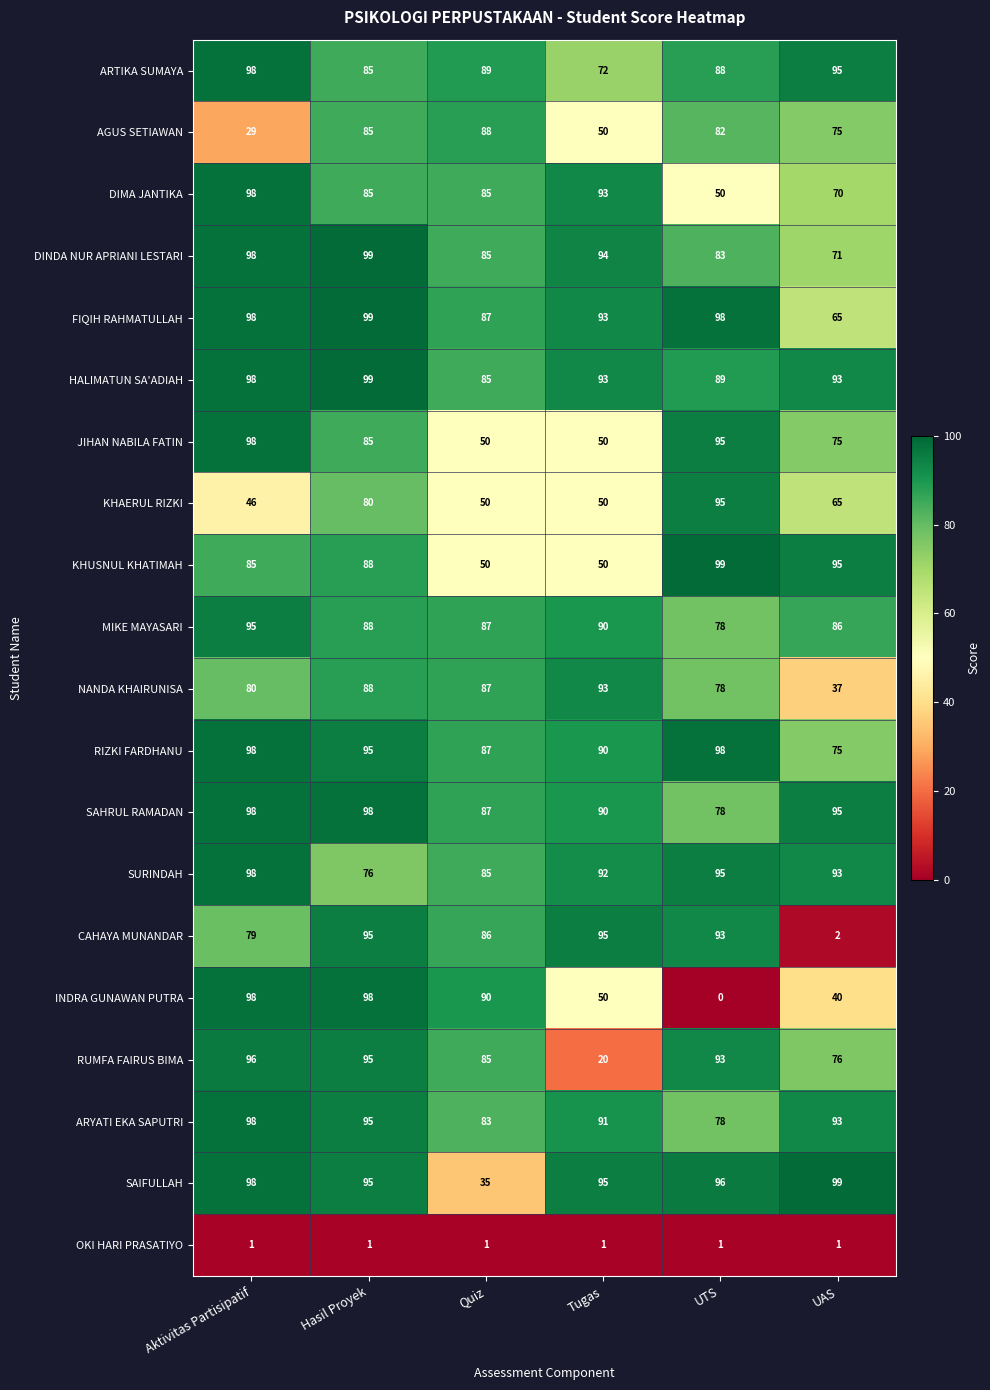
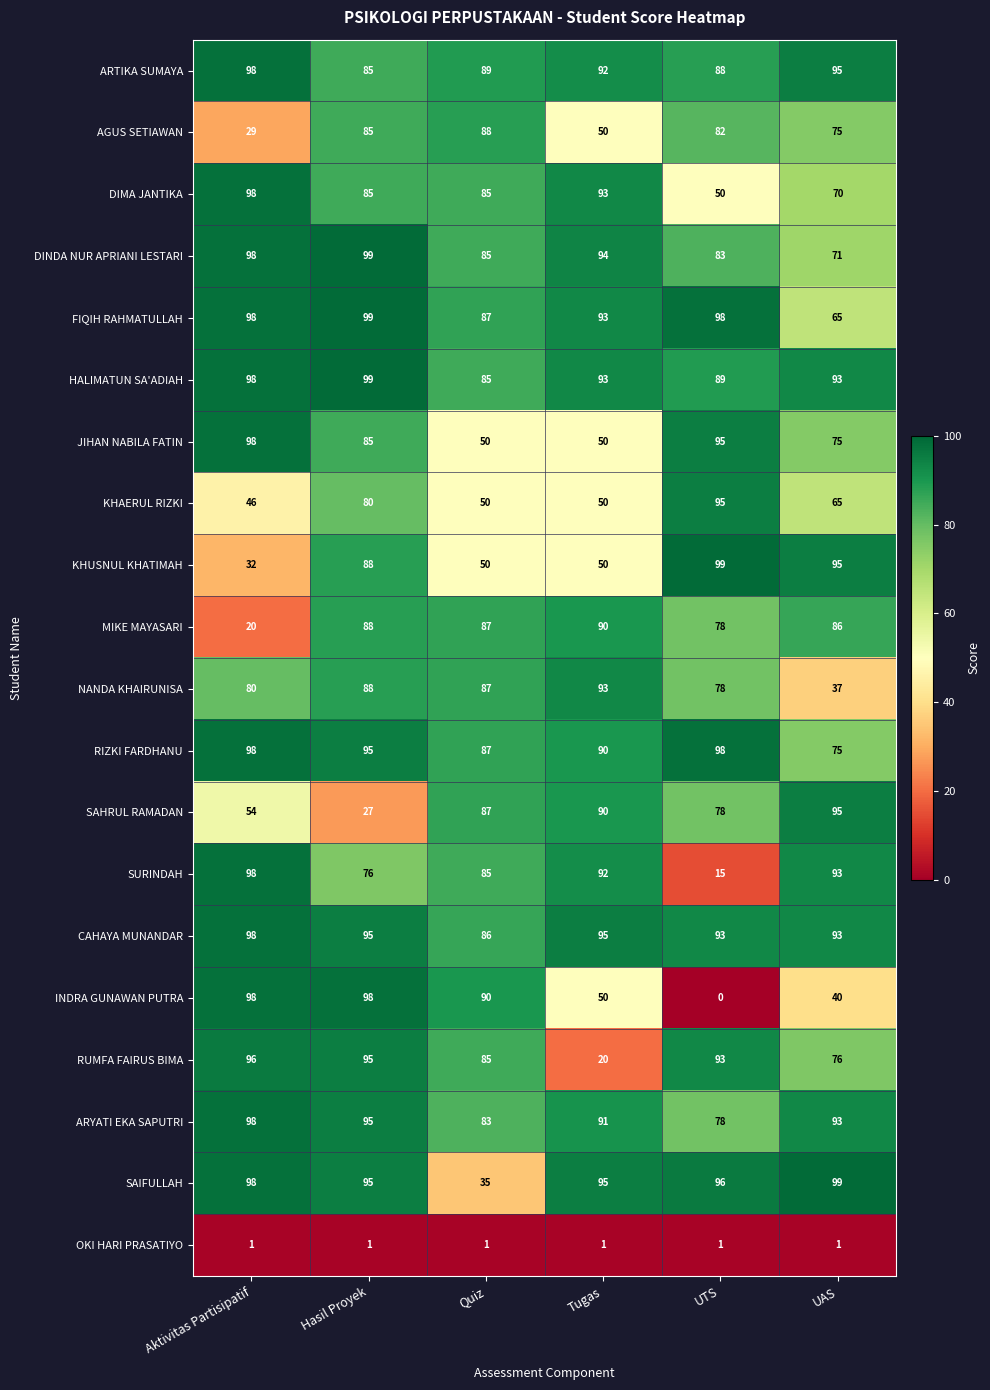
ARTIKA SUMAYA, Tugas: 72 -> 92
KHUSNUL KHATIMAH, Aktivitas Partisipatif: 85 -> 32
MIKE MAYASARI, Aktivitas Partisipatif: 95 -> 20
SAHRUL RAMADAN, Aktivitas Partisipatif: 98 -> 54
SAHRUL RAMADAN, Hasil Proyek: 98 -> 27
SURINDAH, UTS: 95 -> 15
CAHAYA MUNANDAR, Aktivitas Partisipatif: 79 -> 98
CAHAYA MUNANDAR, UAS: 2 -> 93
